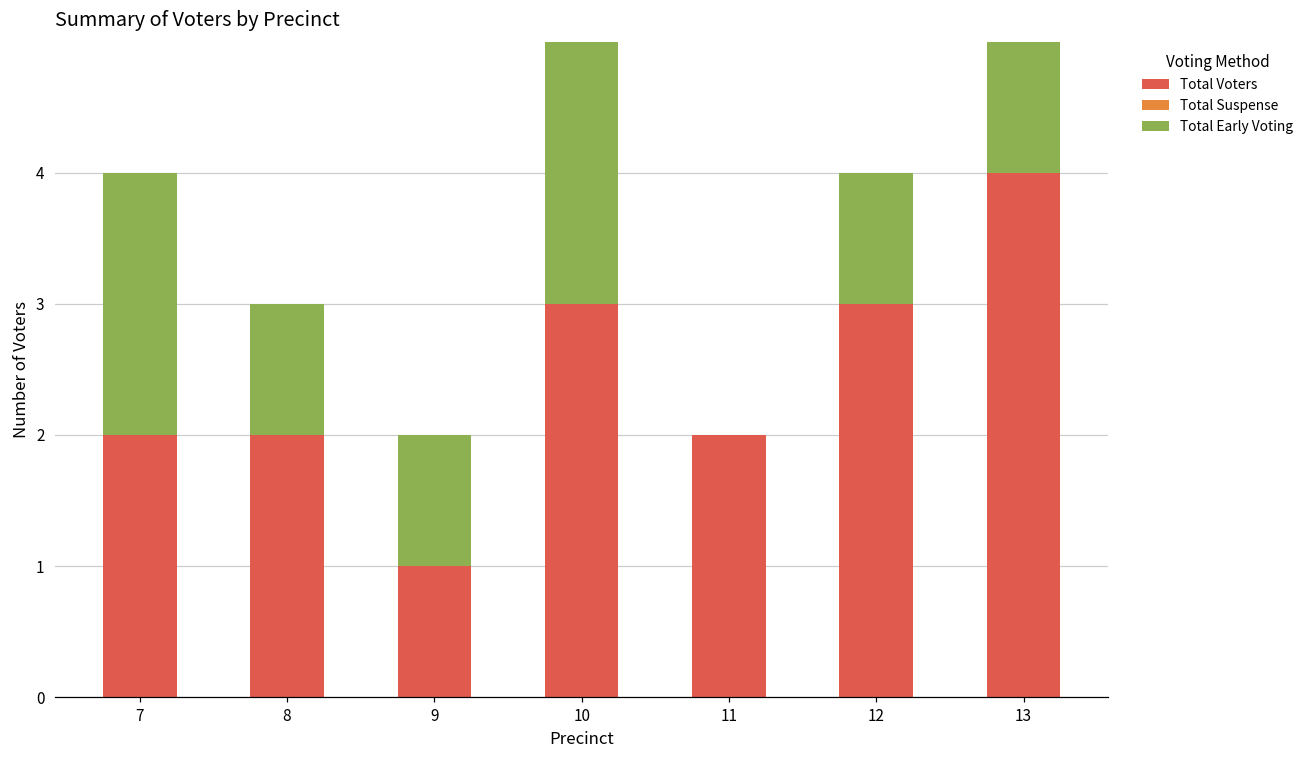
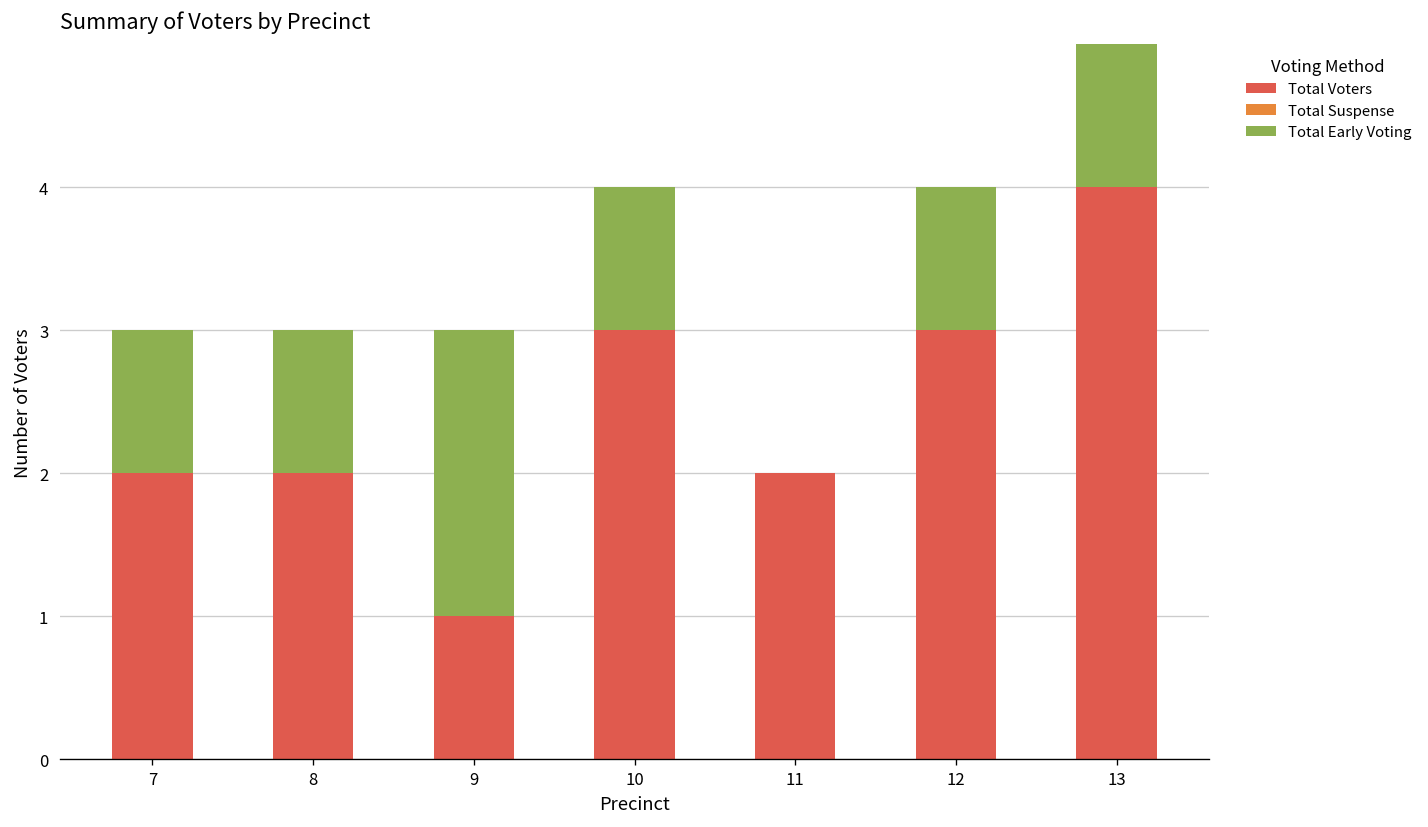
Total Early Voting, 7: 2 -> 1
Total Early Voting, 9: 1 -> 2
Total Early Voting, 10: 2 -> 1
